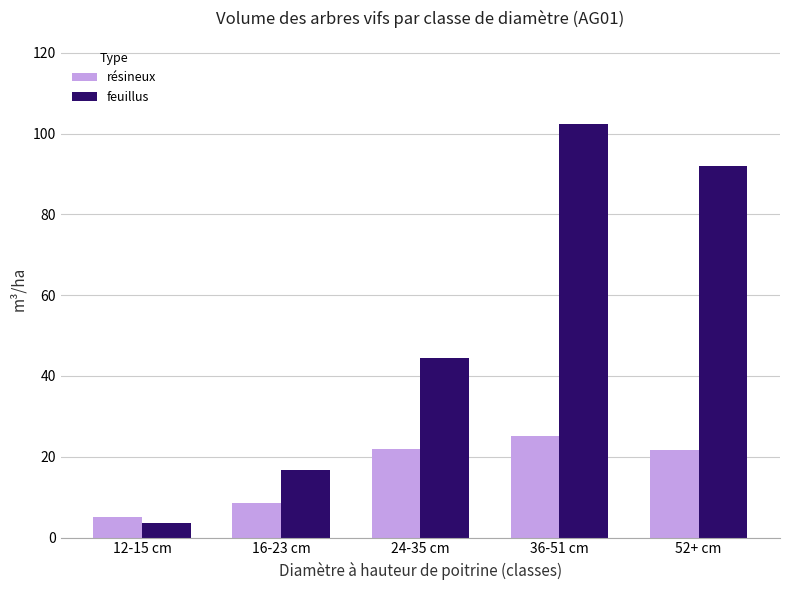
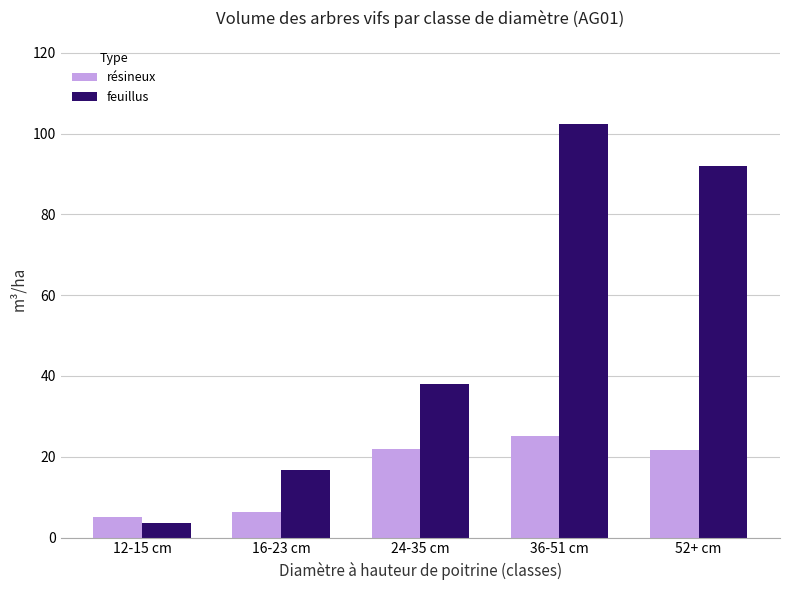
résineux, 16-23 cm: 9 -> 6
feuillus, 24-35 cm: 44 -> 38
